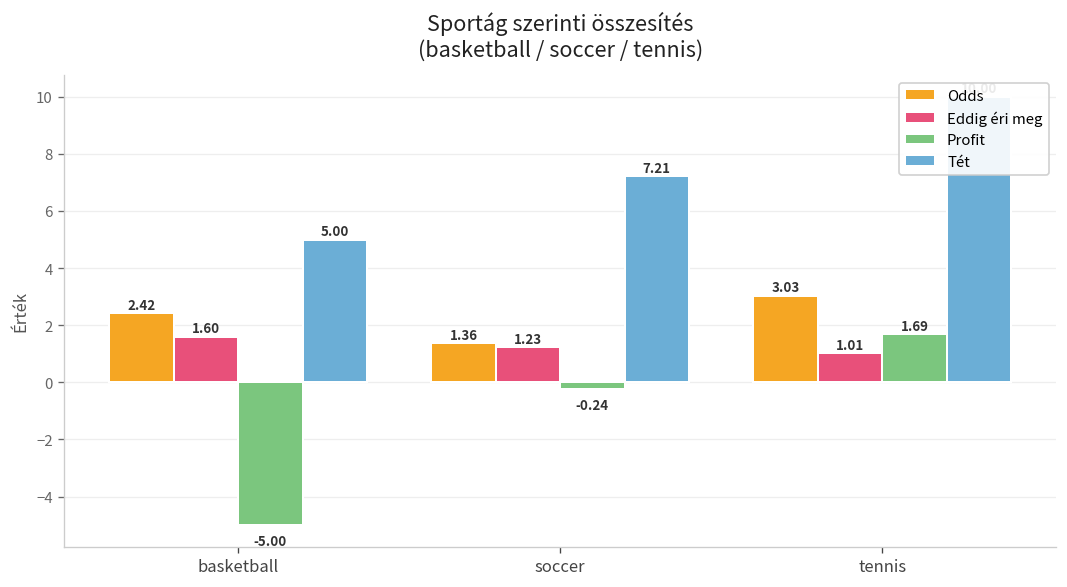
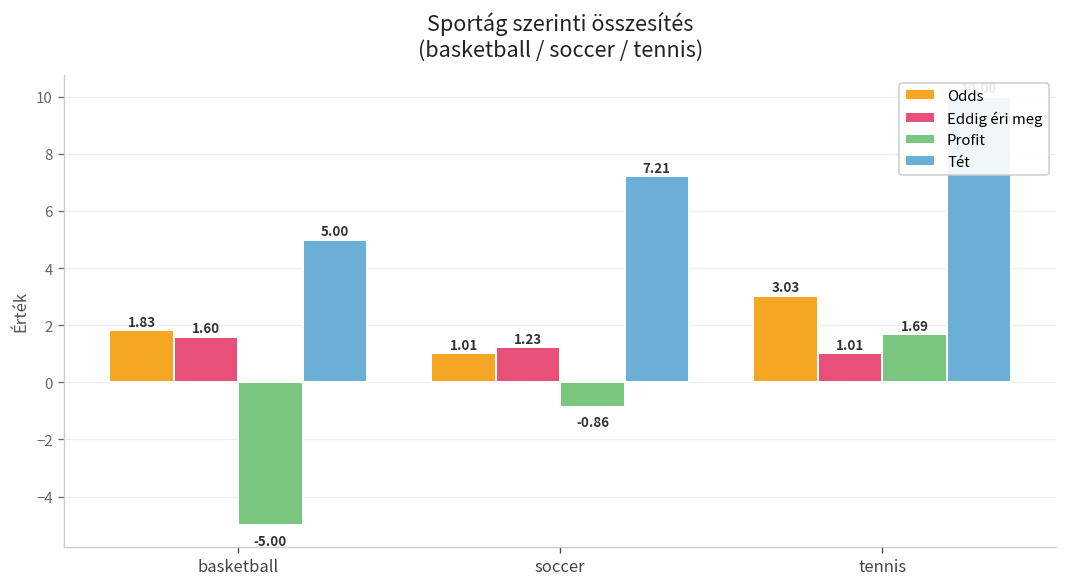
Odds, basketball: 2.42 -> 1.83
Odds, soccer: 1.36 -> 1.01
Profit, soccer: -0.24 -> -0.86
